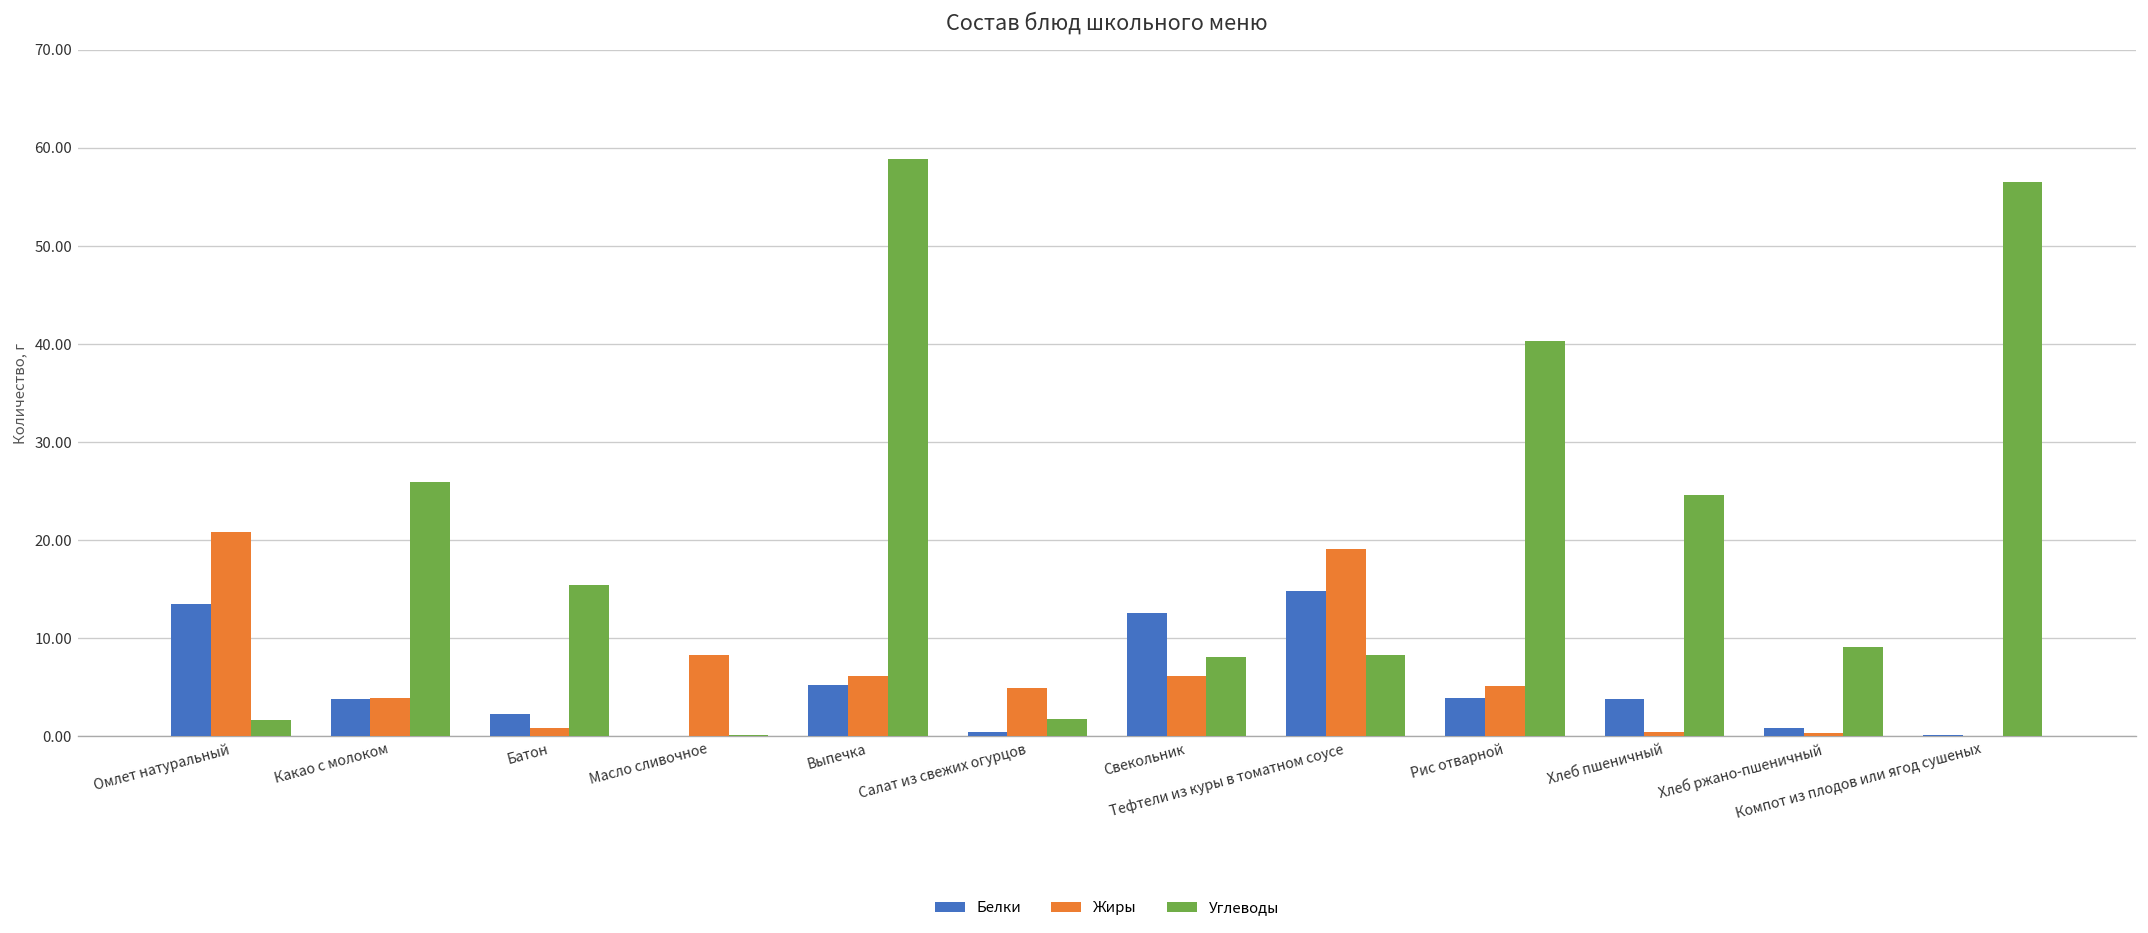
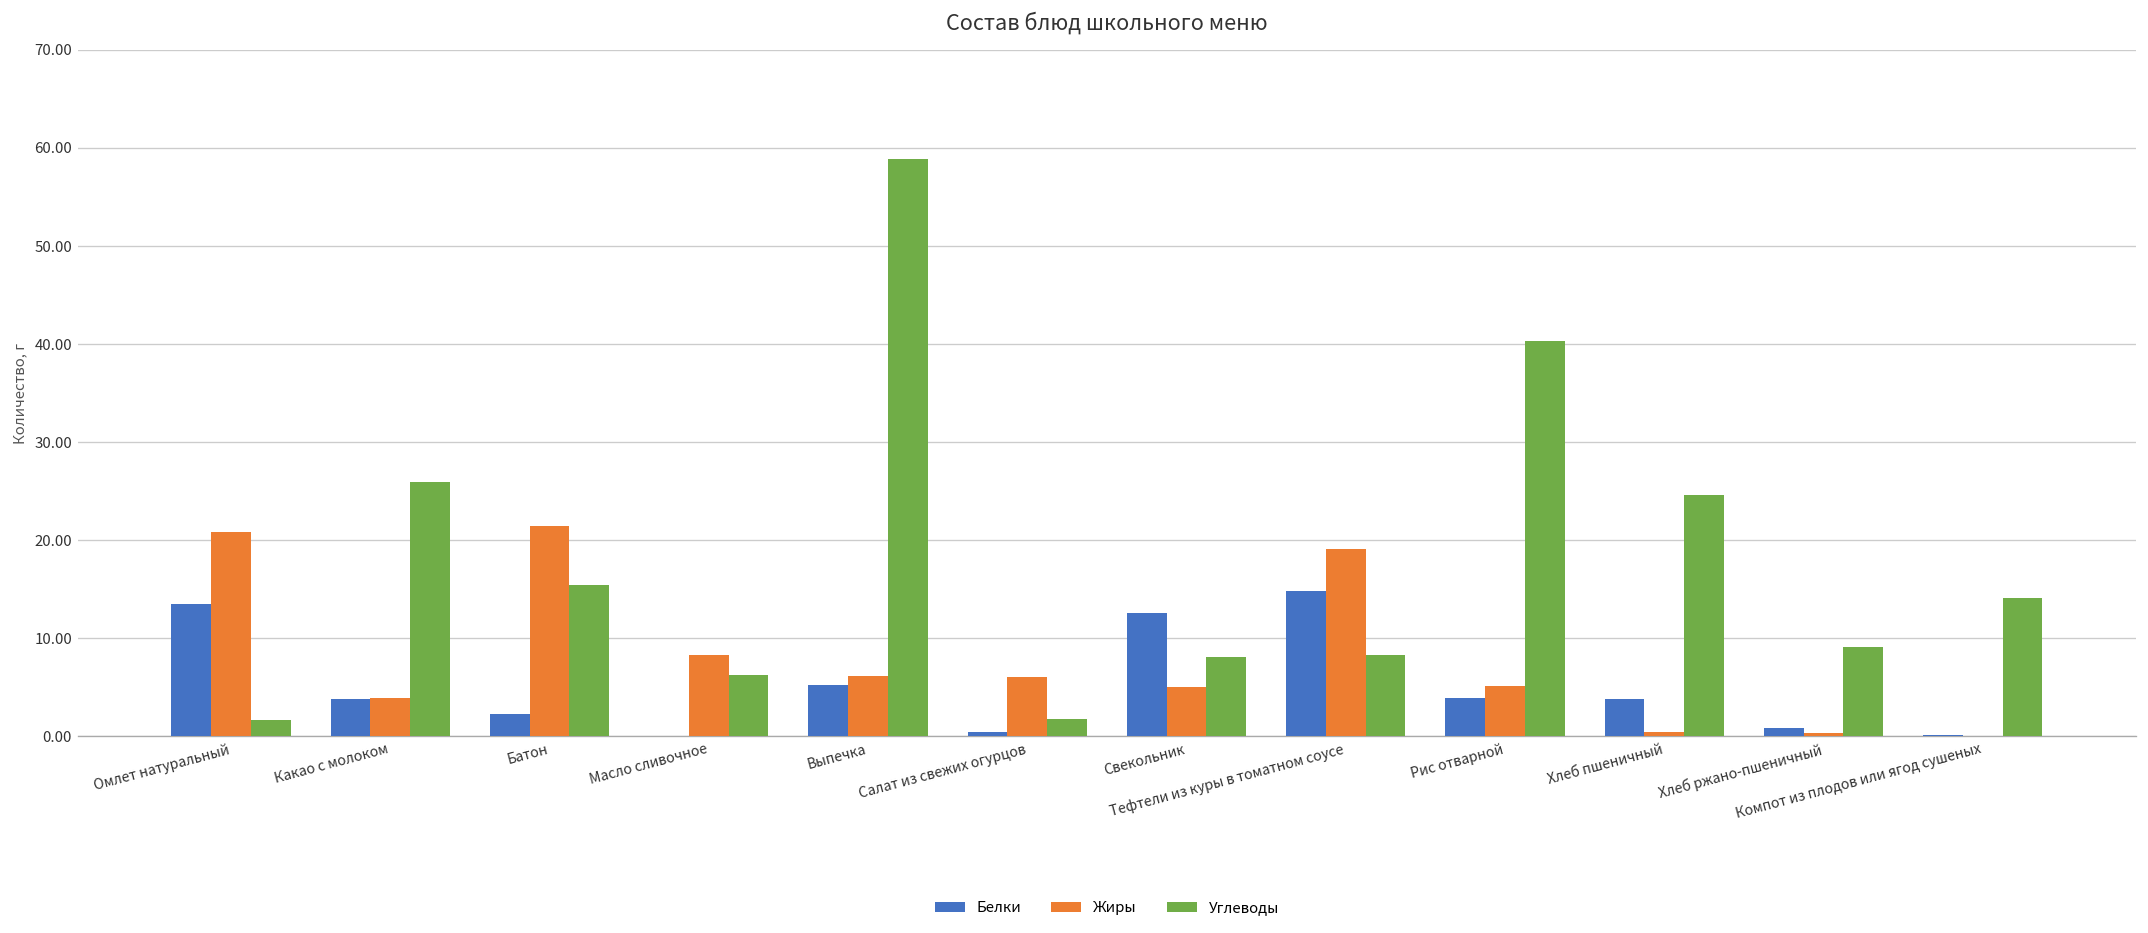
Жиры, Батон: 1 -> 21
Углеводы, Масло сливочное: 0 -> 6
Жиры, Салат из свежих огурцов: 5 -> 6
Жиры, Свекольник: 6 -> 5
Углеводы, Компот из плодов или ягод сушеных: 56 -> 14
